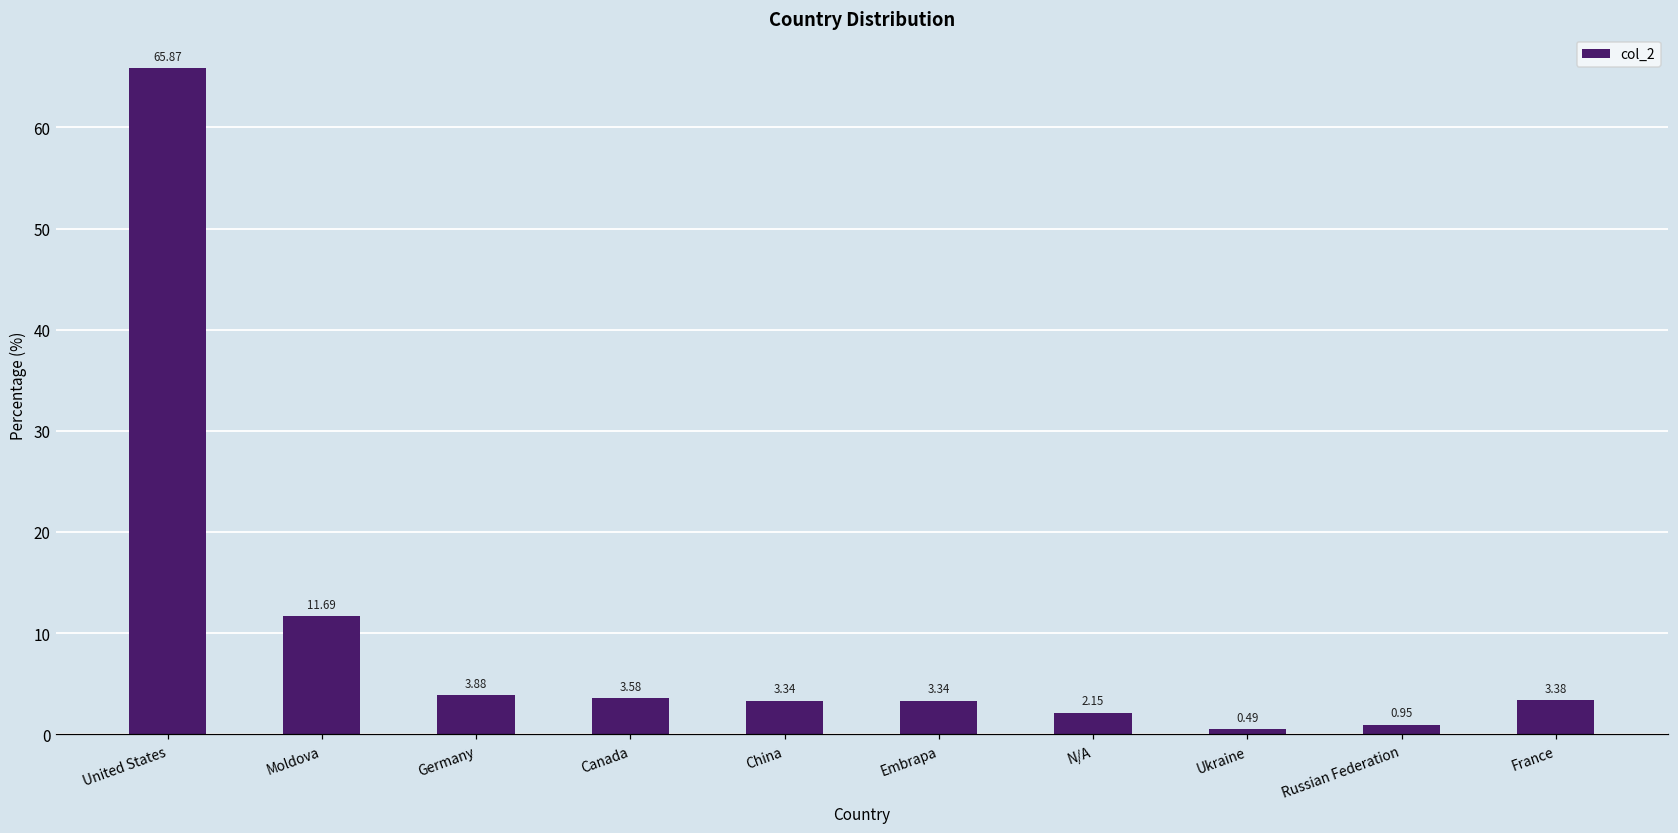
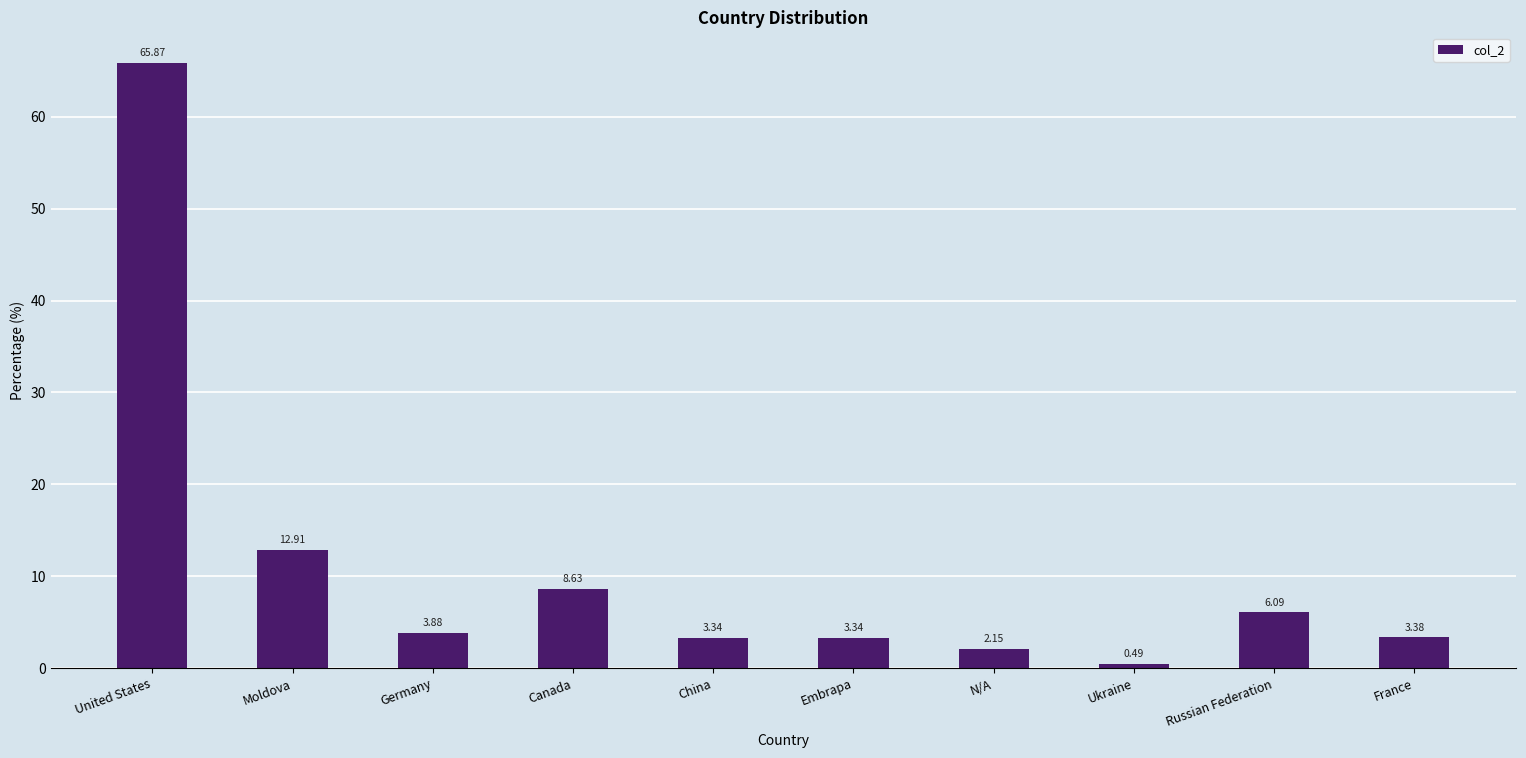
Moldova: 11.69 -> 12.91
Canada: 3.58 -> 8.63
Russian Federation: 0.95 -> 6.09
